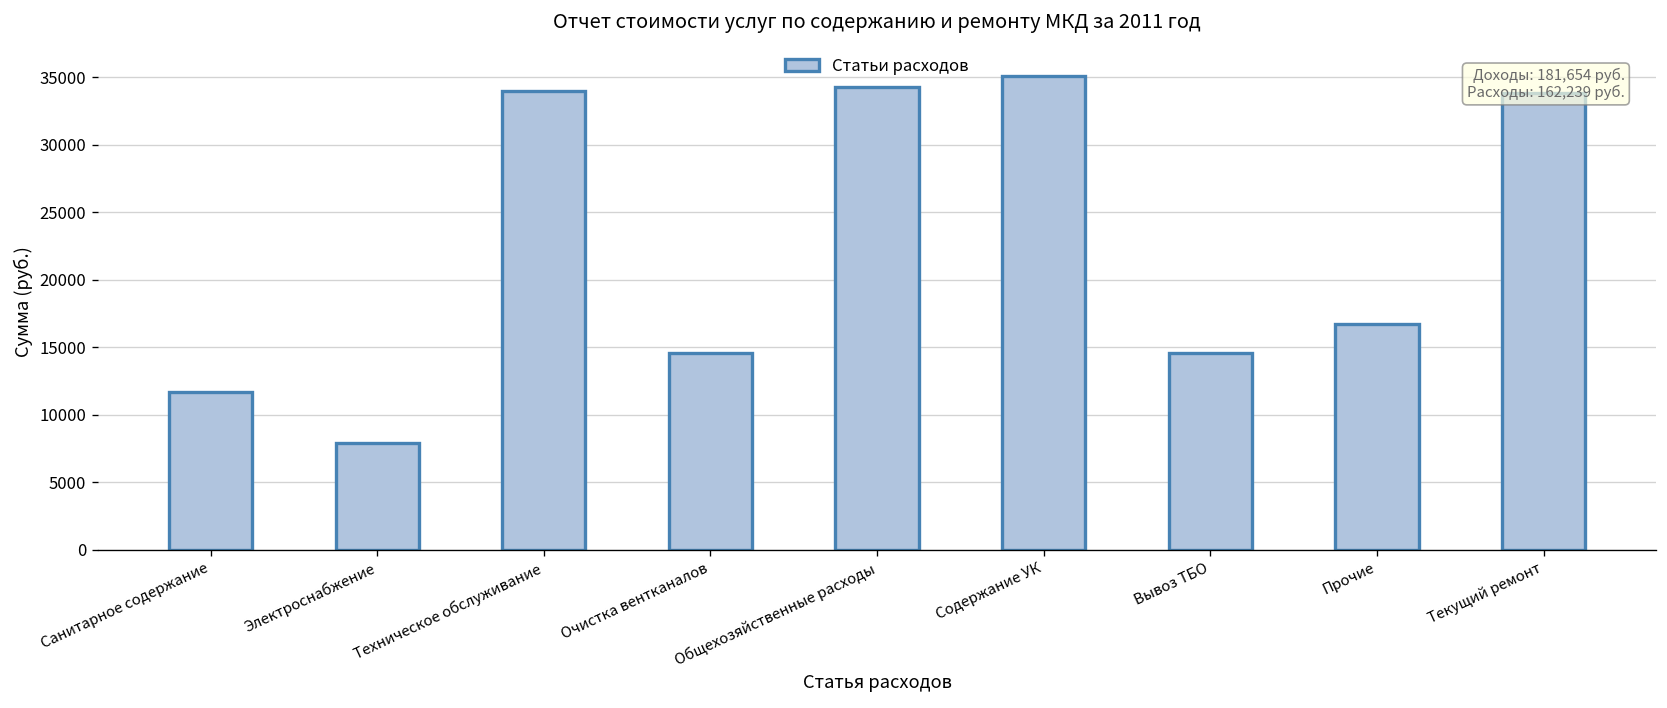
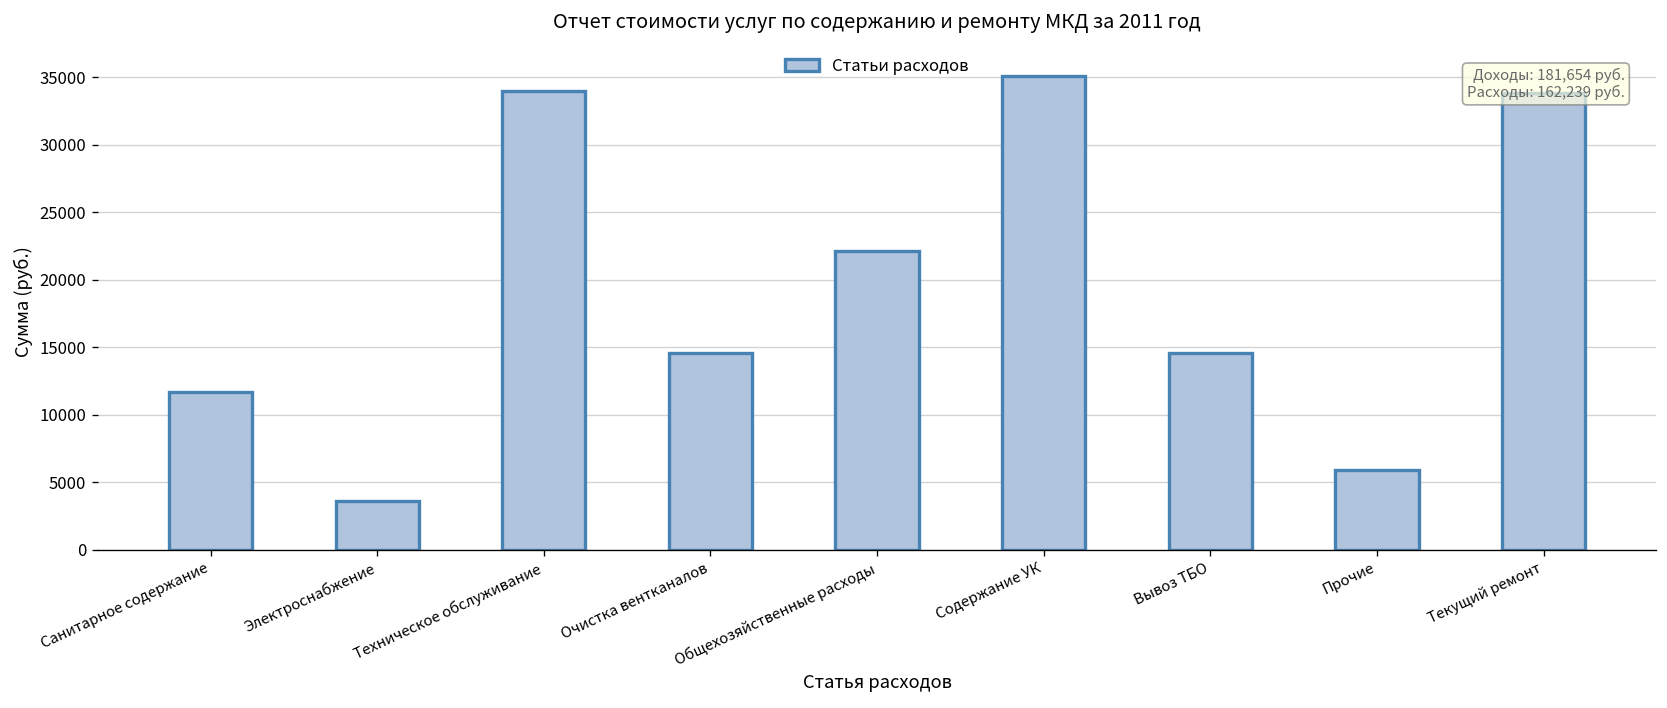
Электроснабжение: 7900 -> 3600
Общехозяйственные расходы: 34300 -> 22200
Прочие: 16700 -> 5900
